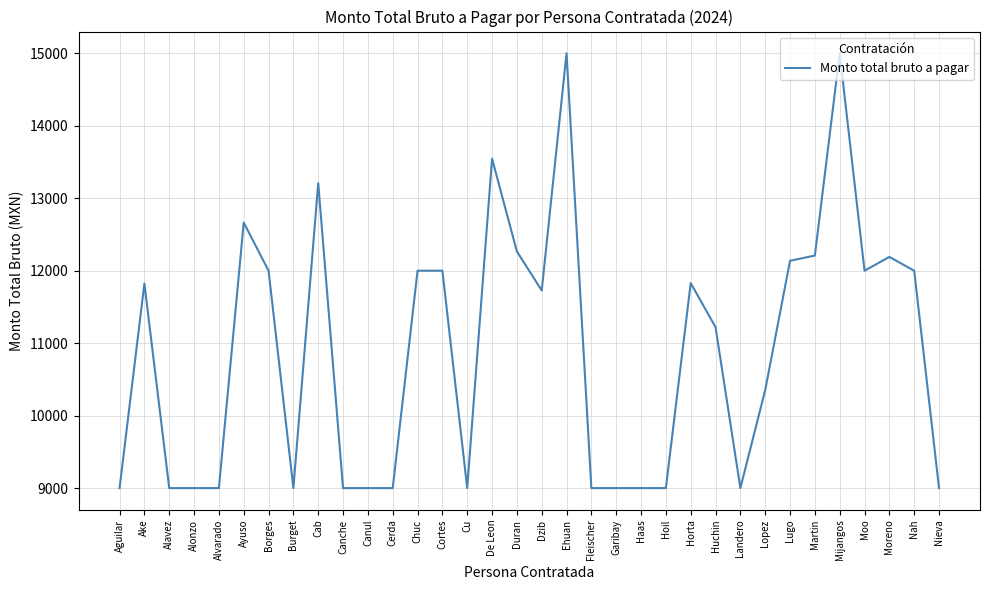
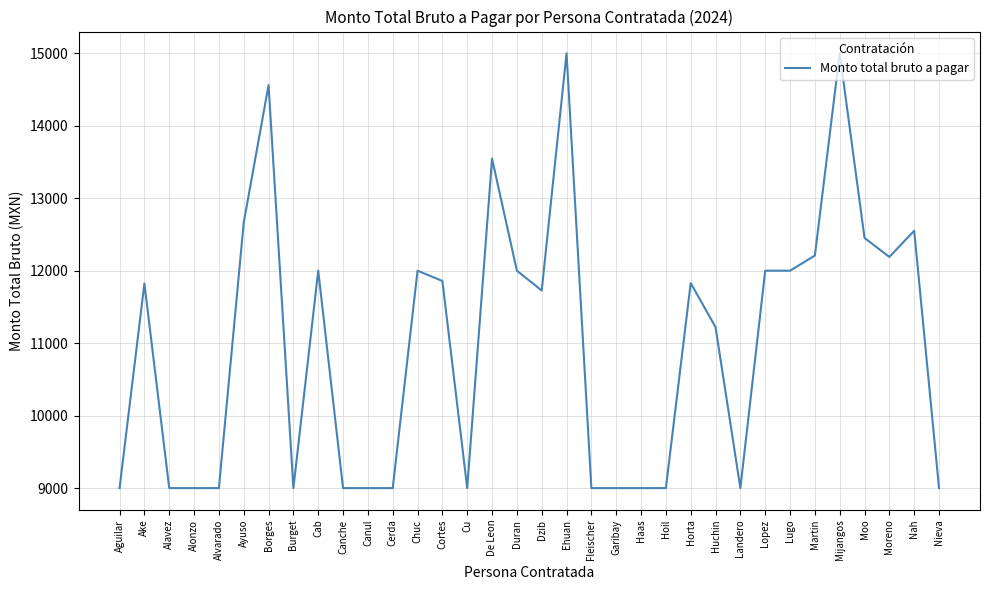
Borges: 12000 -> 14600
Cab: 13200 -> 12000
Cortes: 12000 -> 11900
Duran: 12300 -> 12000
Lopez: 10400 -> 12000
Lugo: 12100 -> 12000
Moo: 12000 -> 12500
Nah: 12000 -> 12600
